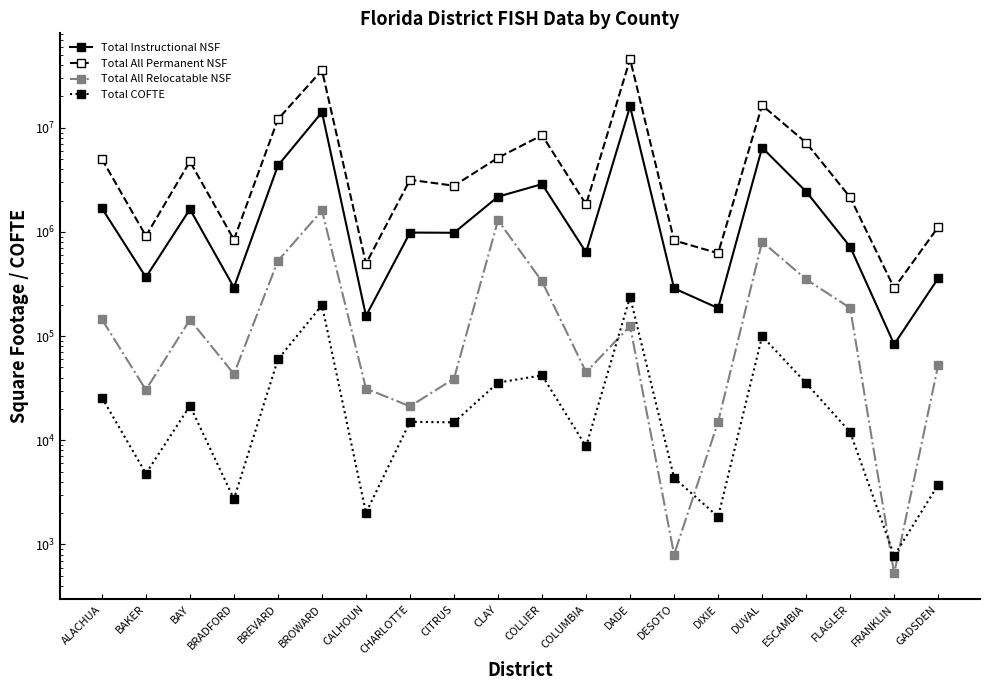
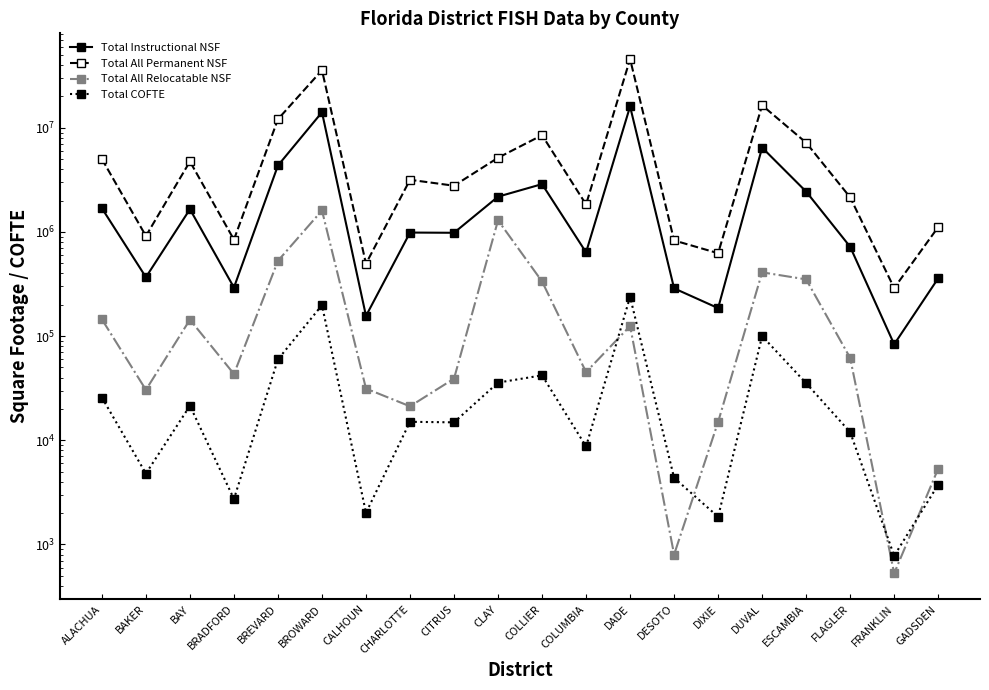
Total All Relocatable NSF, DUVAL: 800000 -> 410000
Total All Relocatable NSF, FLAGLER: 190000 -> 60000
Total All Relocatable NSF, GADSDEN: 50000 -> 5000
